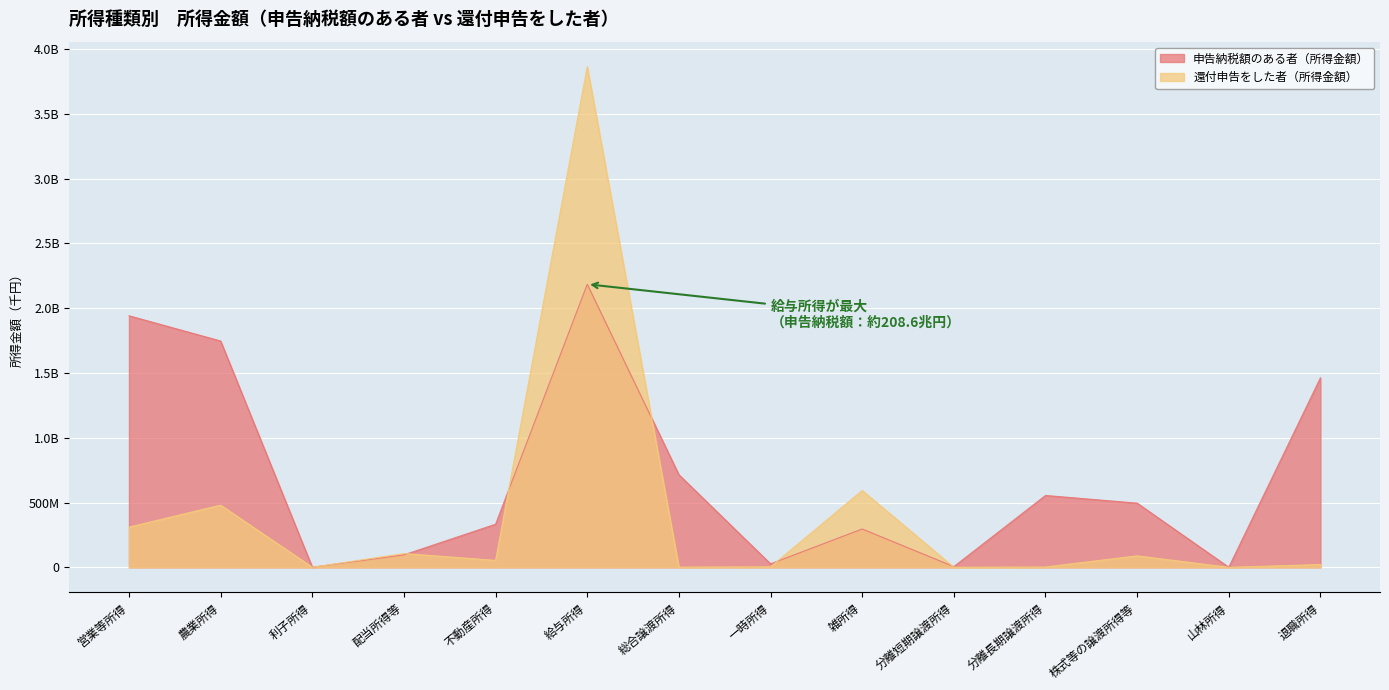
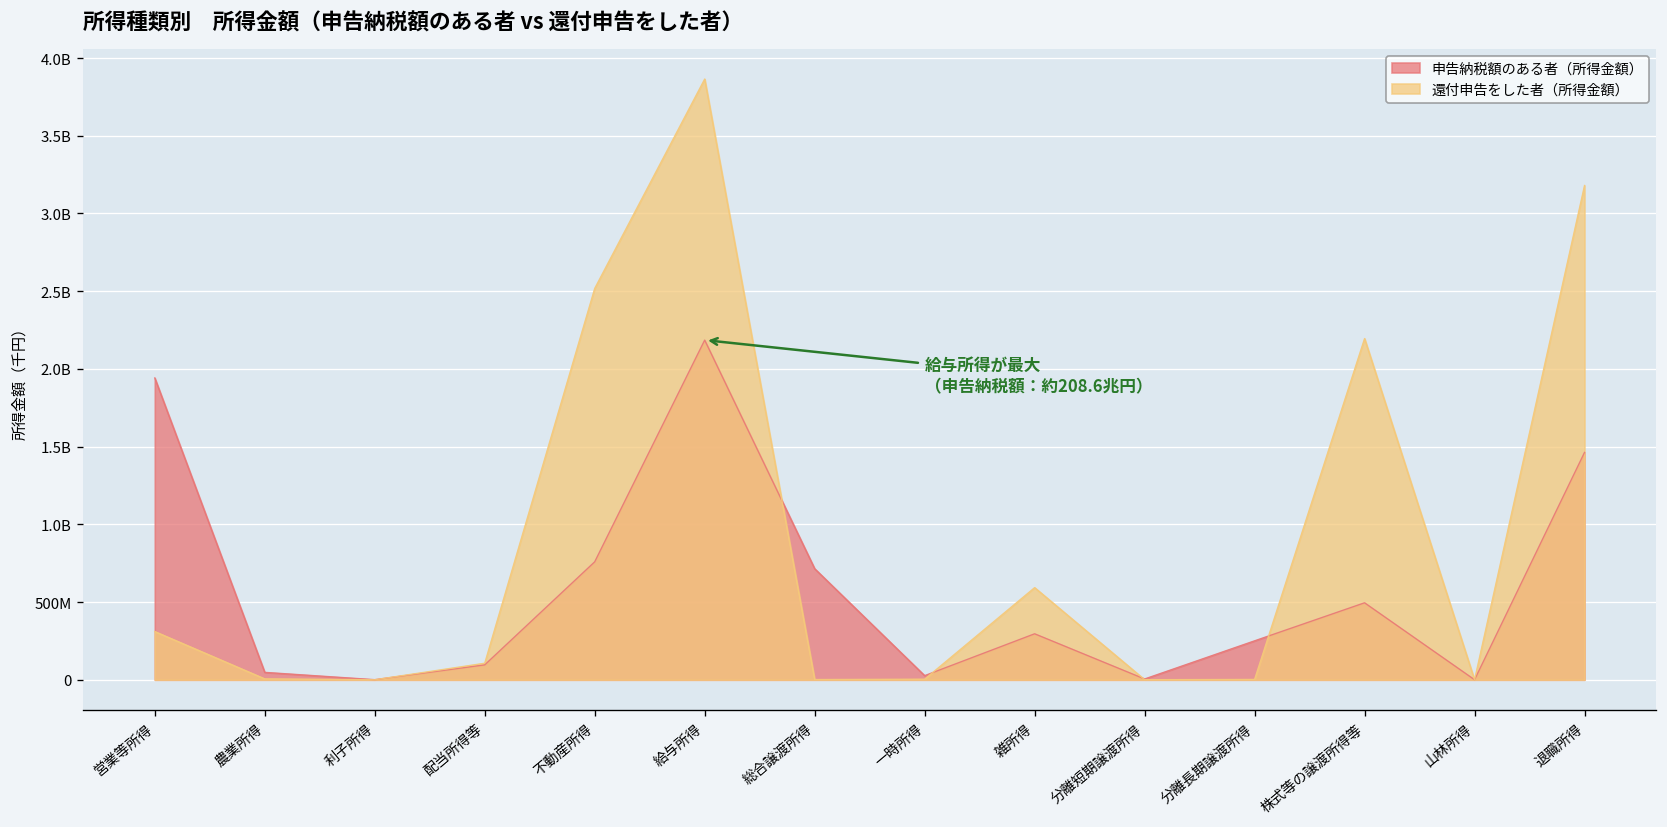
申告納税額のある者（所得金額）, 農業所得: 1750000000 -> 50000000
還付申告をした者（所得金額）, 農業所得: 480000000 -> 10000000
申告納税額のある者（所得金額）, 不動産所得: 330000000 -> 760000000
還付申告をした者（所得金額）, 不動産所得: 50000000 -> 2520000000
申告納税額のある者（所得金額）, 分離長期譲渡所得: 550000000 -> 250000000
還付申告をした者（所得金額）, 株式等の譲渡所得等: 90000000 -> 2200000000
還付申告をした者（所得金額）, 退職所得: 20000000 -> 3180000000
